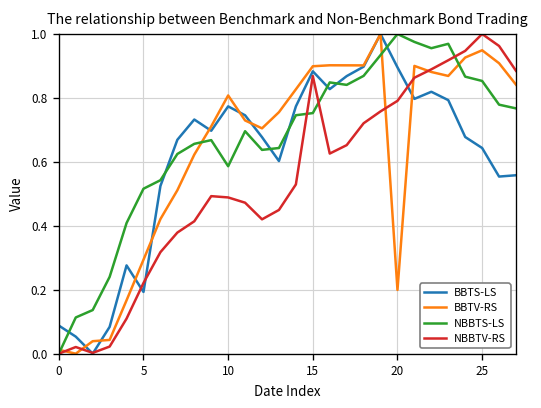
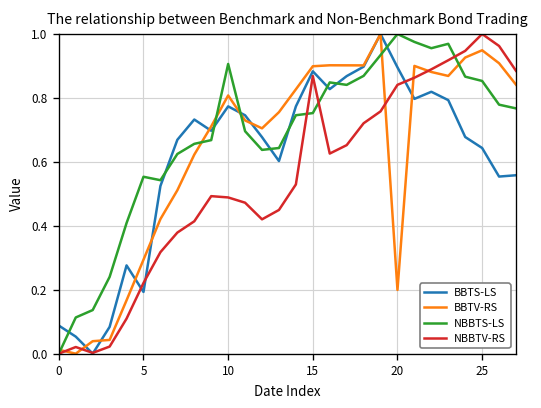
NBBTS-LS, 5: 0.52 -> 0.55
NBBTS-LS, 10: 0.59 -> 0.91
NBBTV-RS, 20: 0.79 -> 0.84
